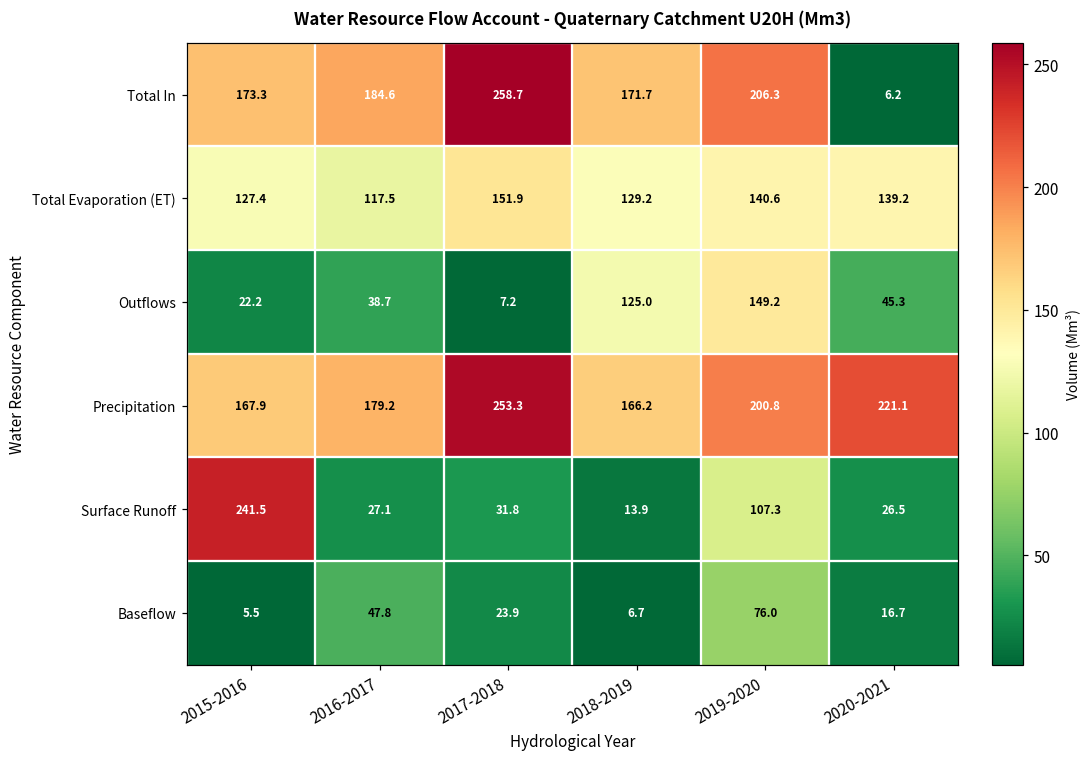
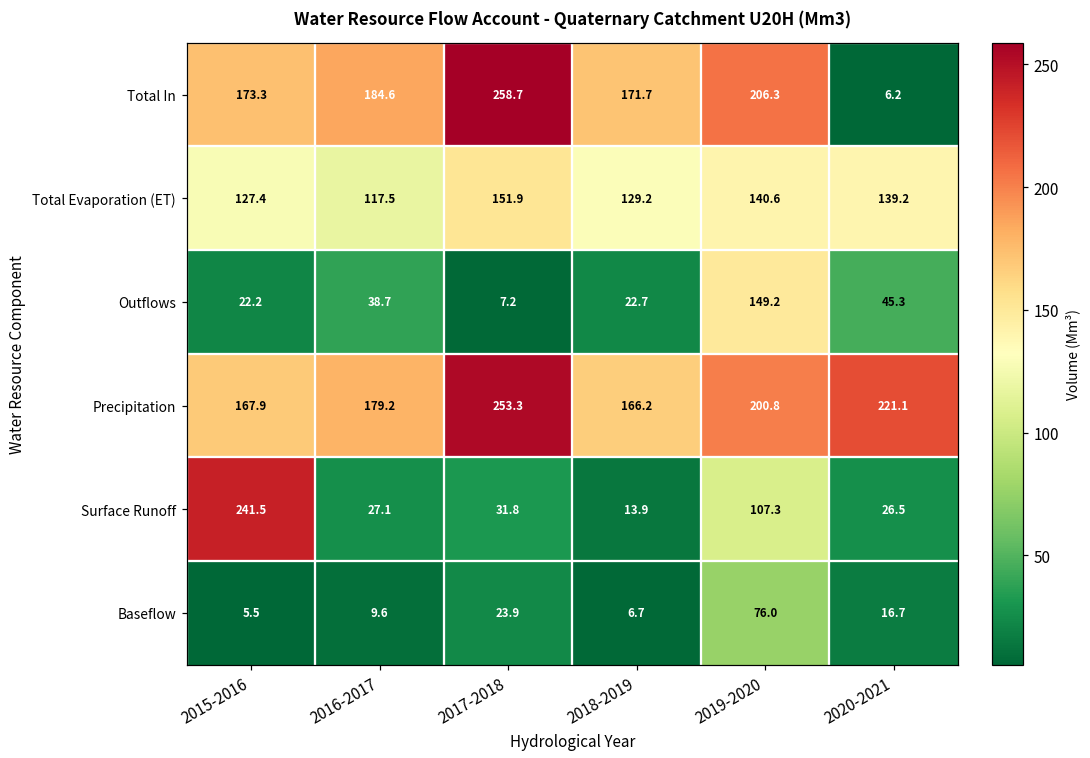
Outflows, 2018-2019: 125.0 -> 22.7
Baseflow, 2016-2017: 47.8 -> 9.6
